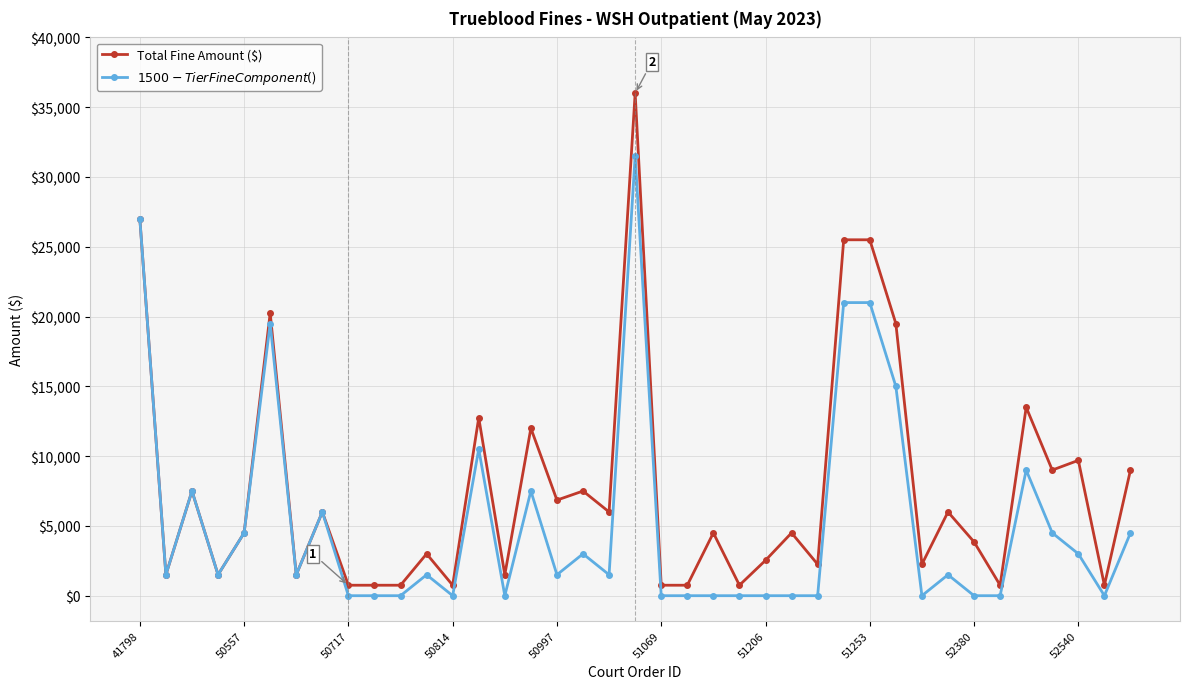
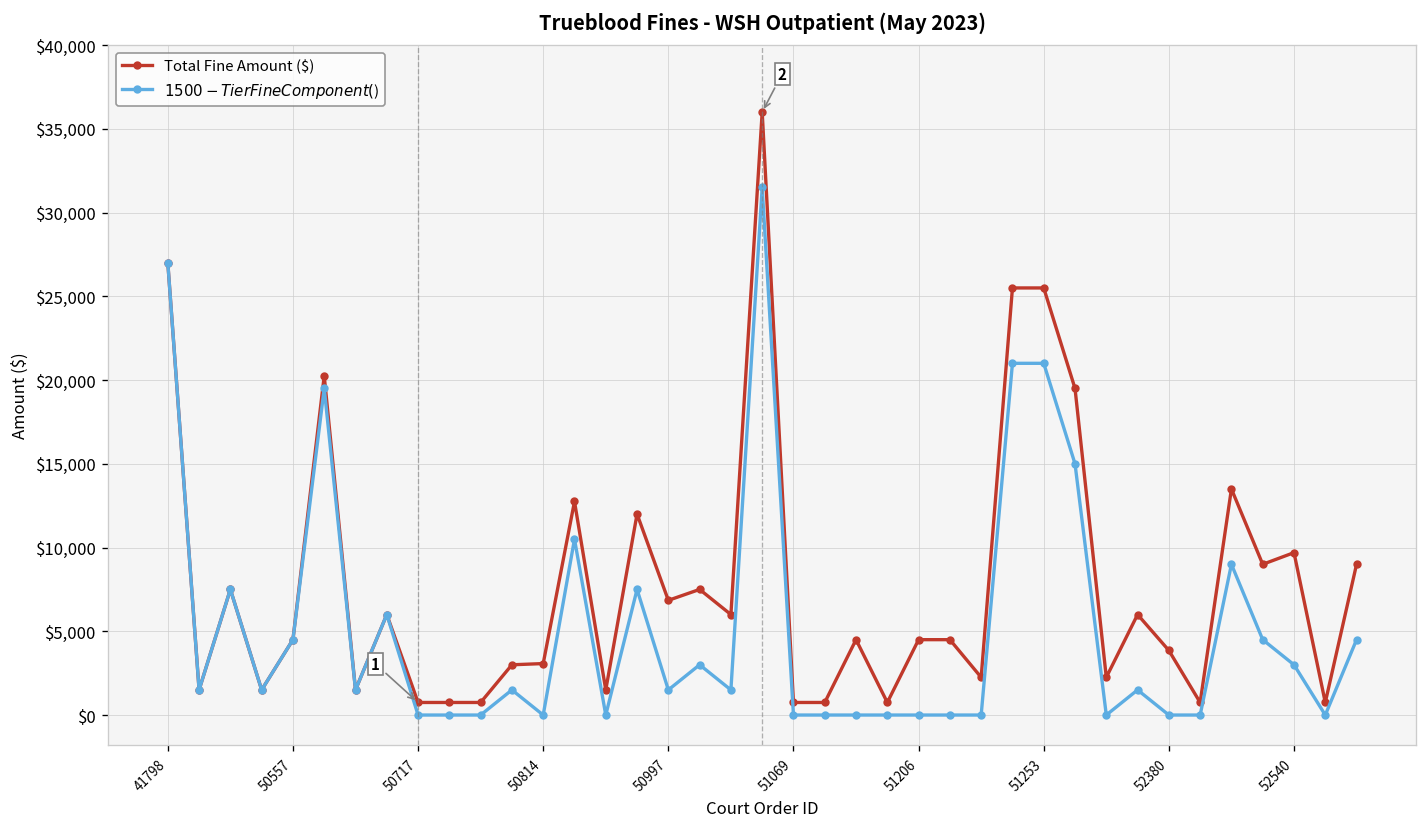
Total Fine Amount ($), 50814: $800 -> $3,100
Total Fine Amount ($), 51206: $2,500 -> $4,500
